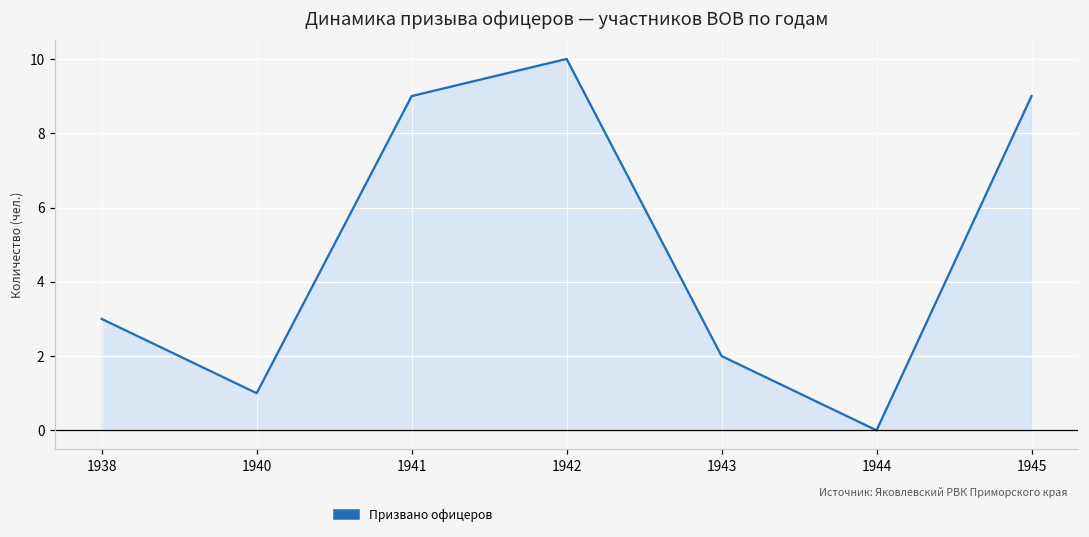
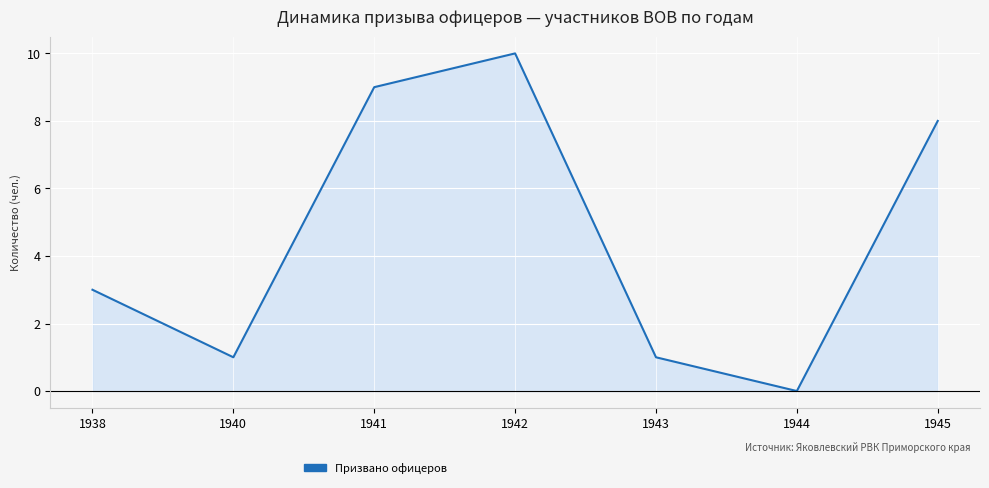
1943: 2 -> 1
1945: 9 -> 8
